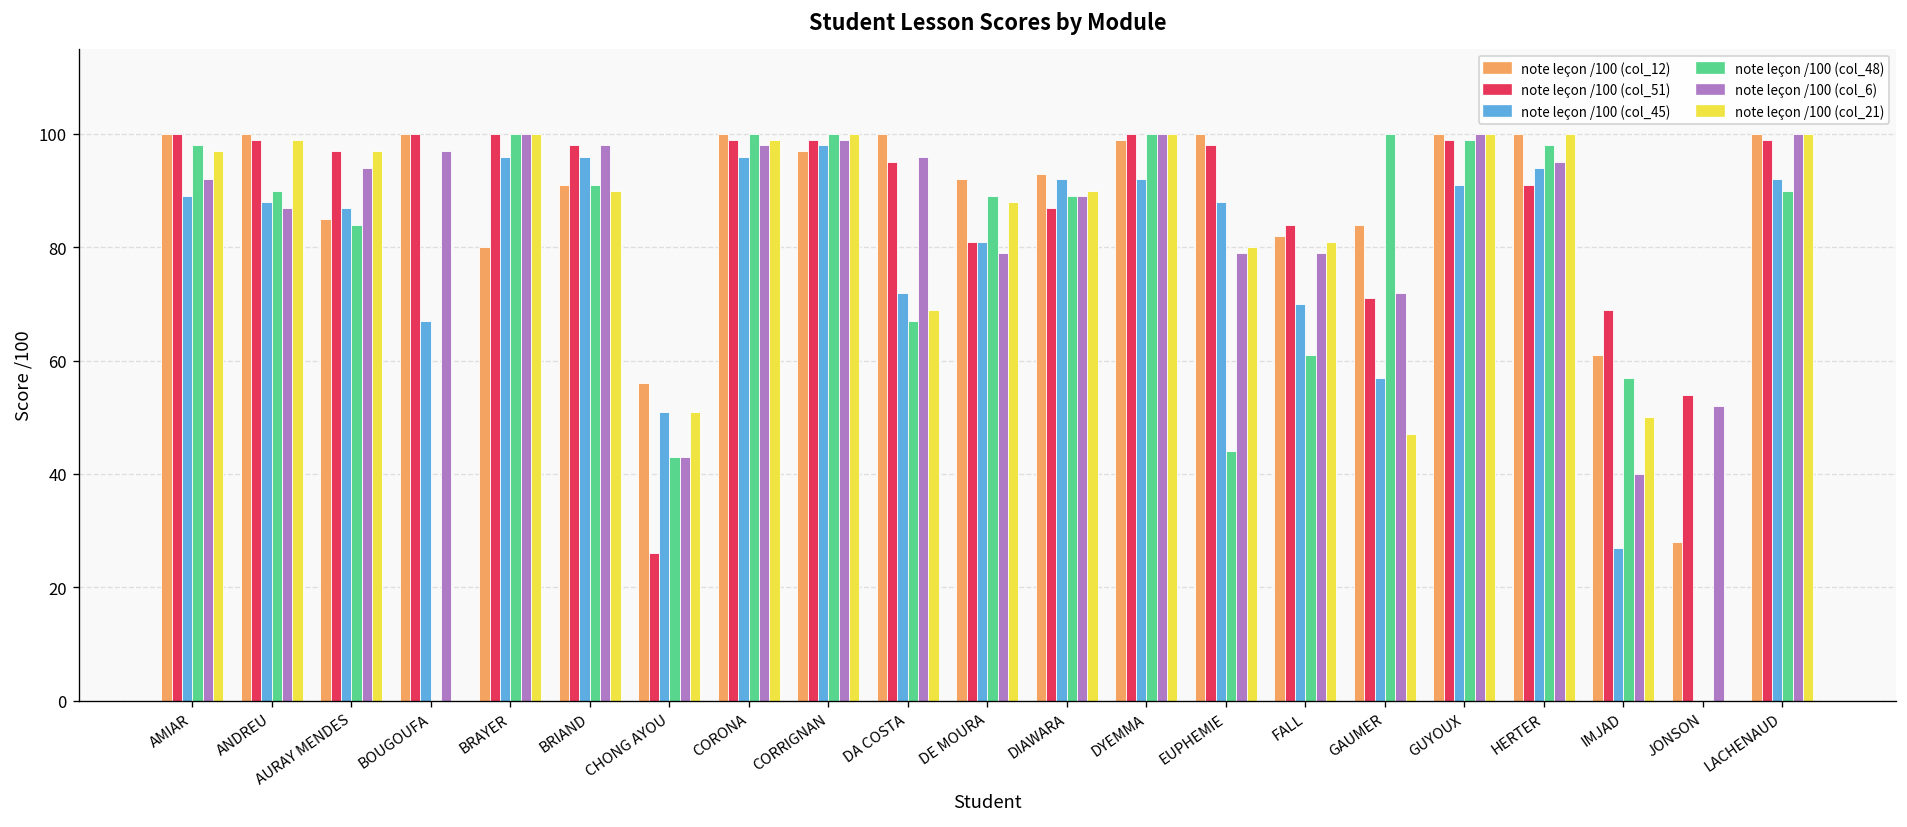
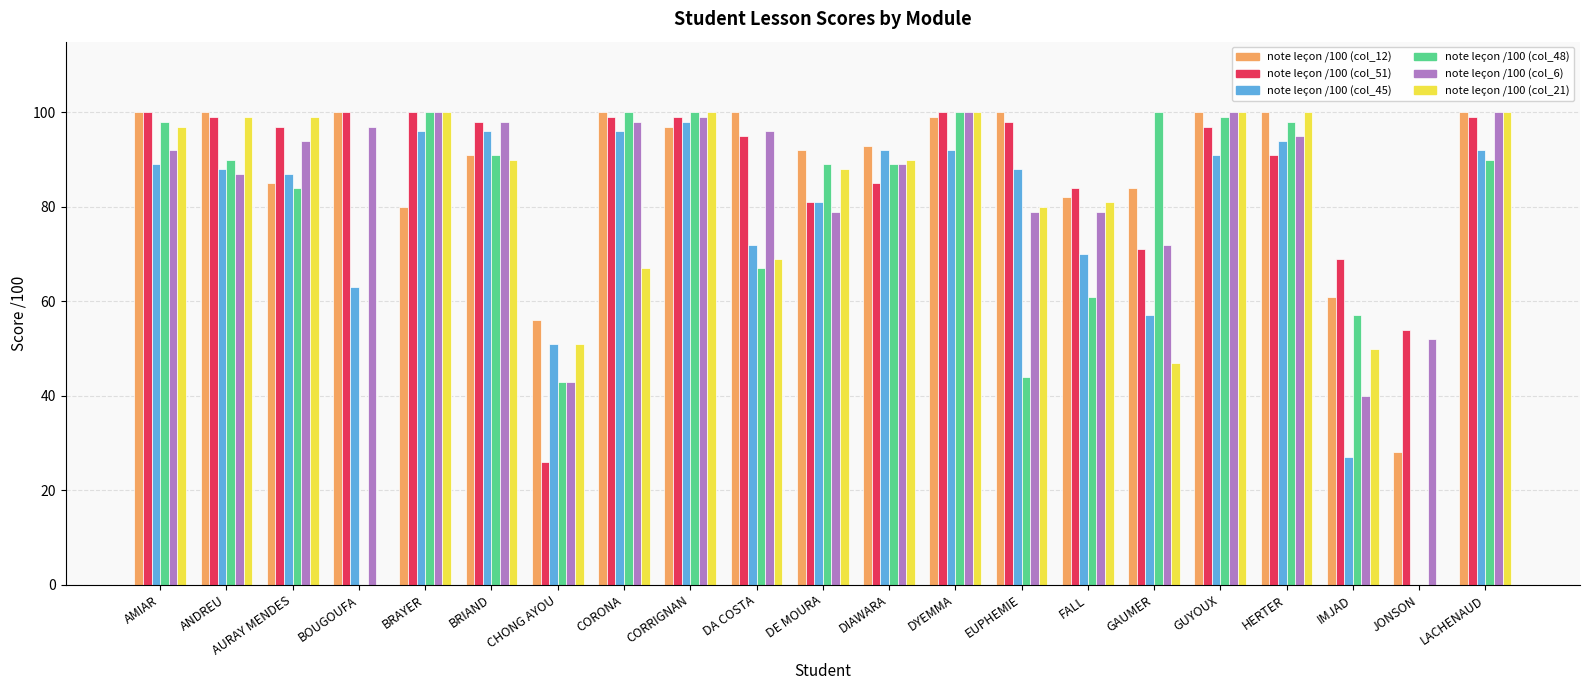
note leçon /100 (col_21), AURAY MENDES: 97 -> 99
note leçon /100 (col_45), BOUGOUFA: 67 -> 63
note leçon /100 (col_21), CORONA: 99 -> 67
note leçon /100 (col_51), DIAWARA: 87 -> 85
note leçon /100 (col_51), GUYOUX: 99 -> 97
